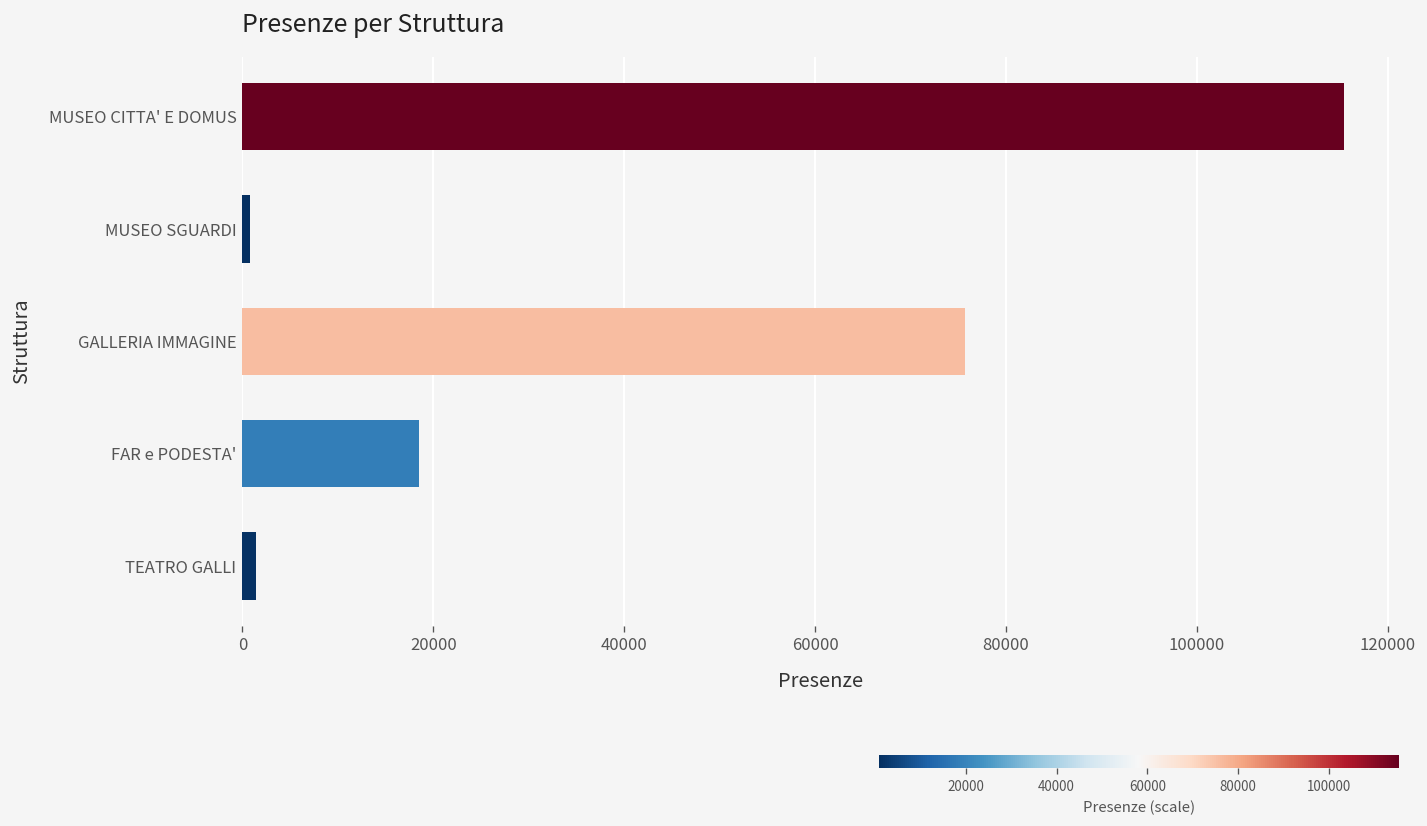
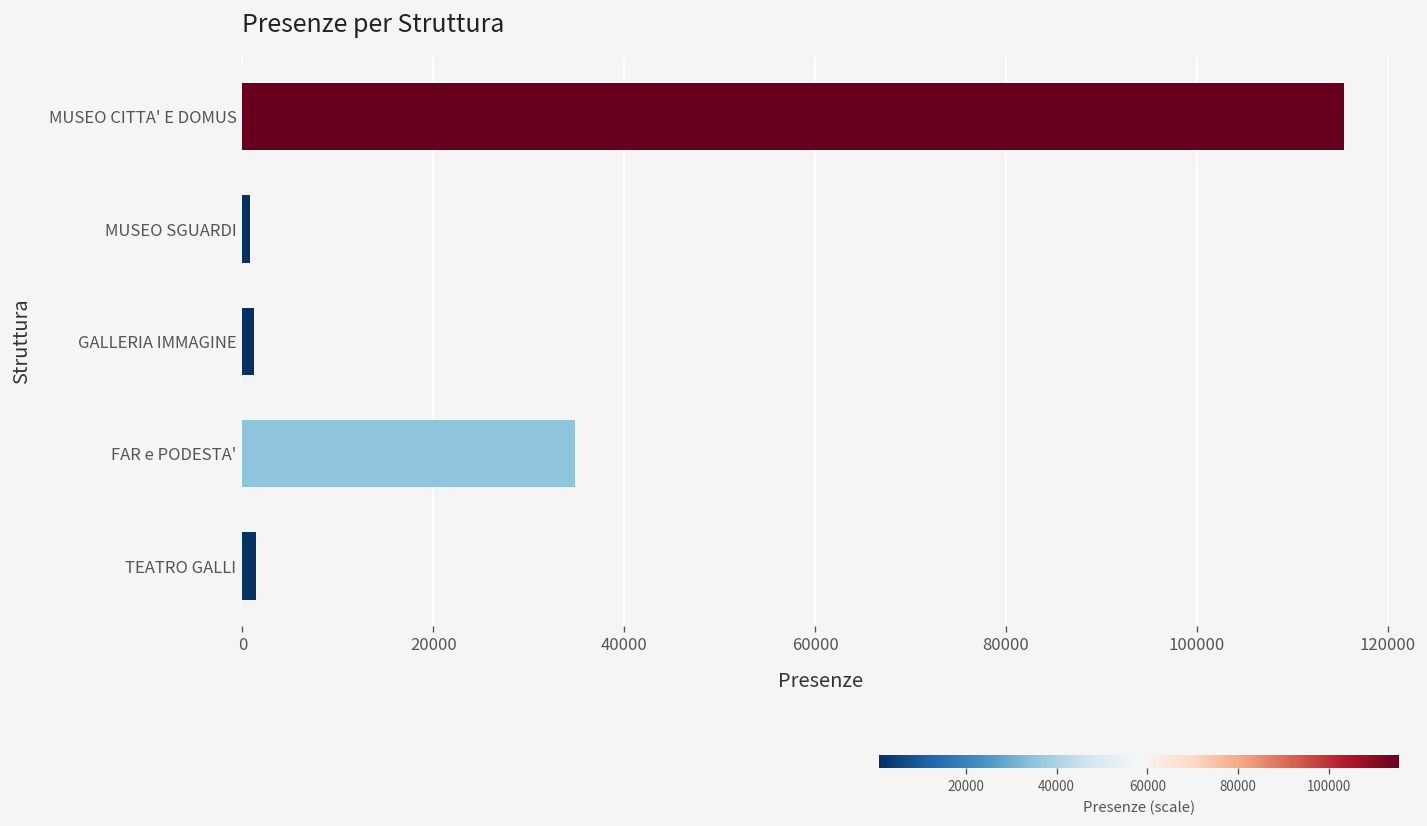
GALLERIA IMMAGINE: 76000 -> 1000
FAR e PODESTA': 19000 -> 35000
